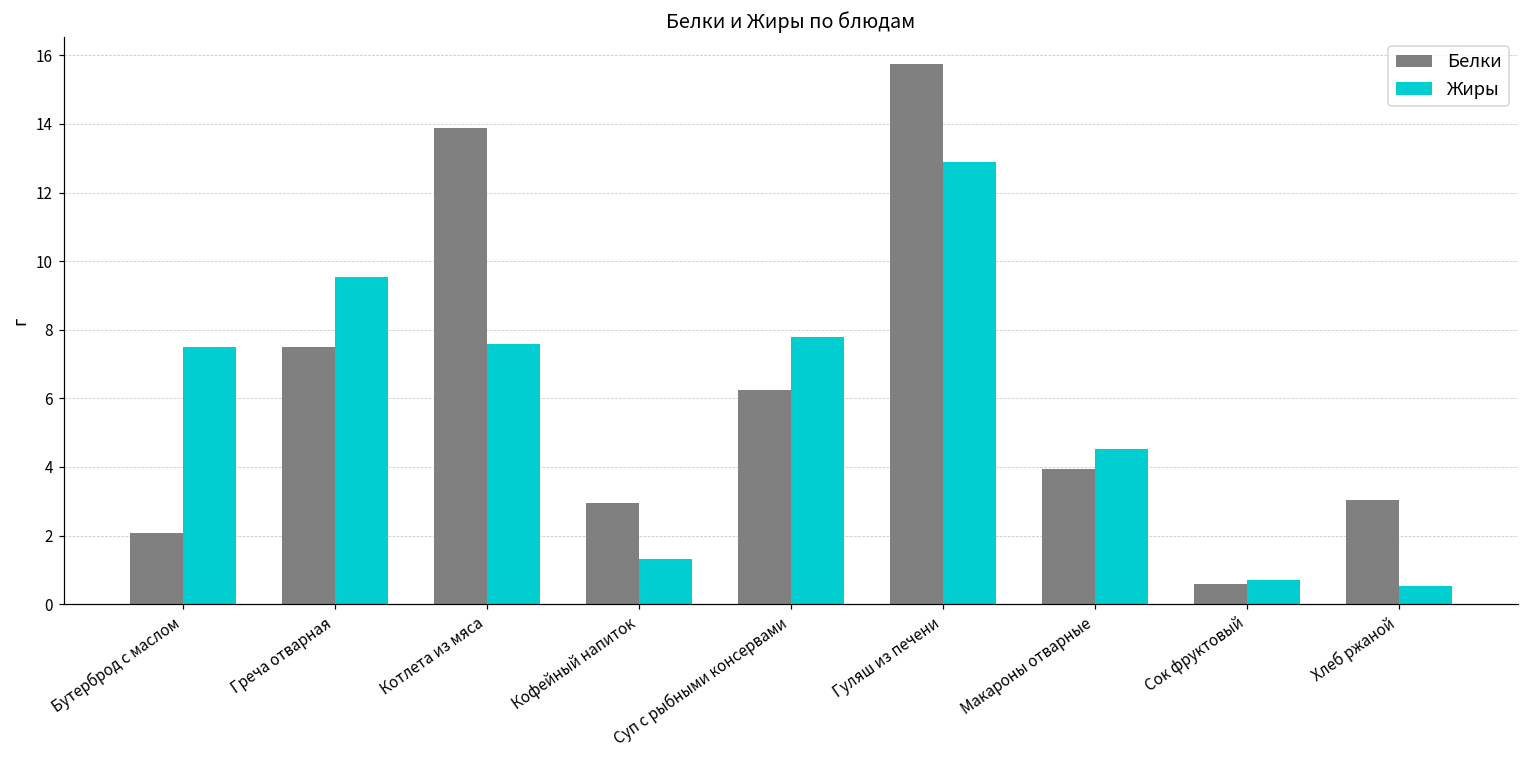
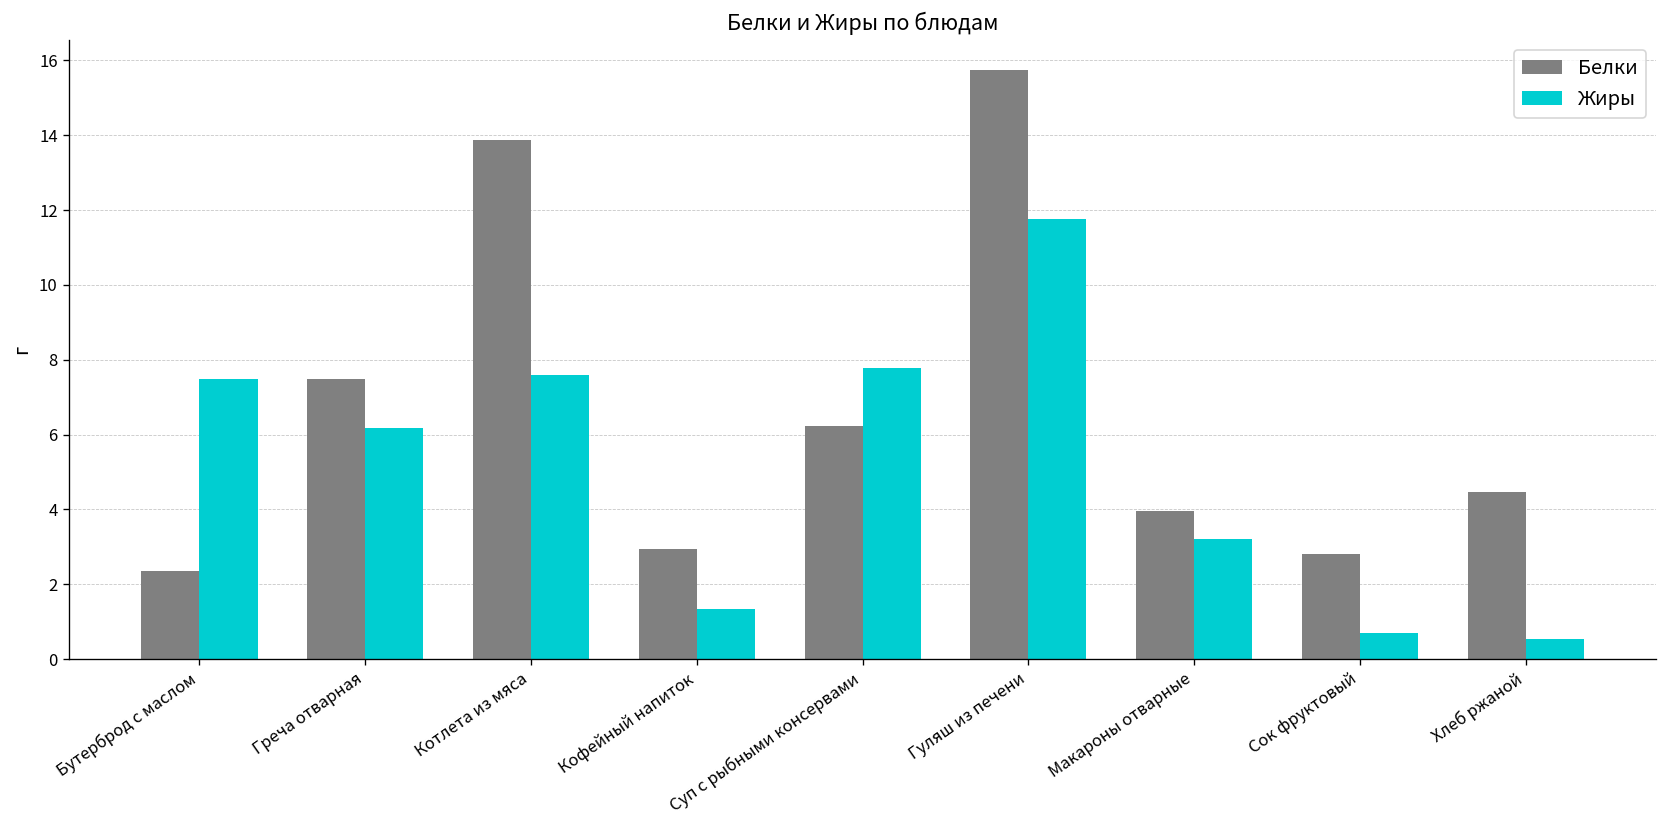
Белки, Бутерброд с маслом: 2.1 -> 2.4
Жиры, Греча отварная: 9.6 -> 6.2
Жиры, Гуляш из печени: 12.9 -> 11.8
Жиры, Макароны отварные: 4.5 -> 3.2
Белки, Сок фруктовый: 0.6 -> 2.8
Белки, Хлеб ржаной: 3.0 -> 4.5
